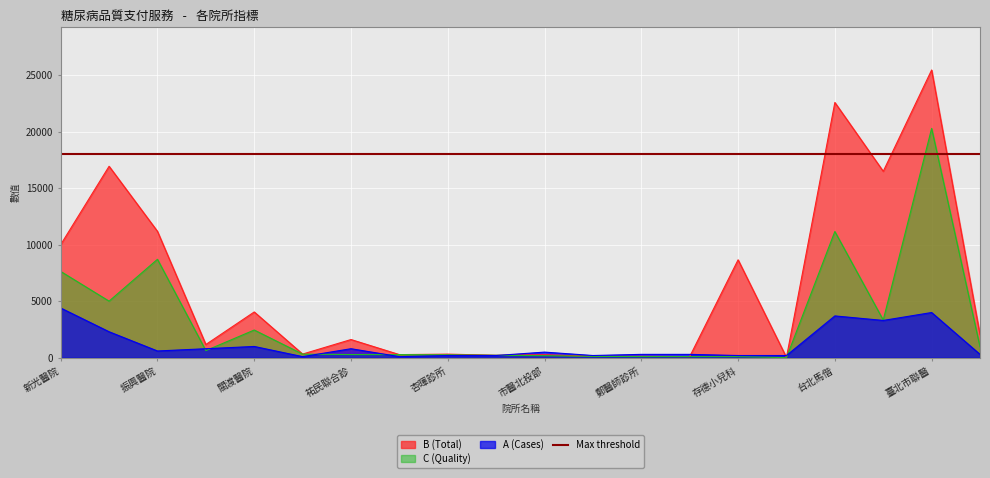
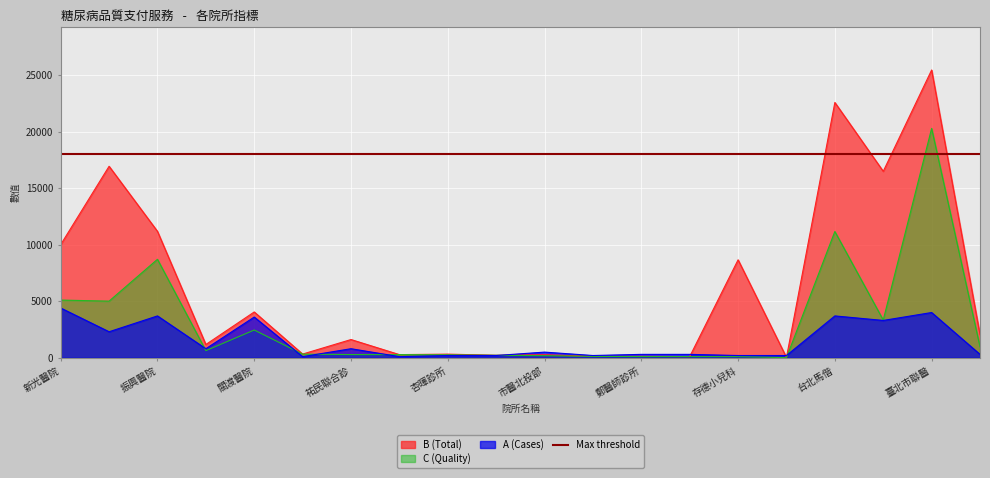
C (Quality), 新光醫院: 7600 -> 5100
A (Cases), 振興醫院: 600 -> 3700
A (Cases), 關渡醫院: 1000 -> 3600
